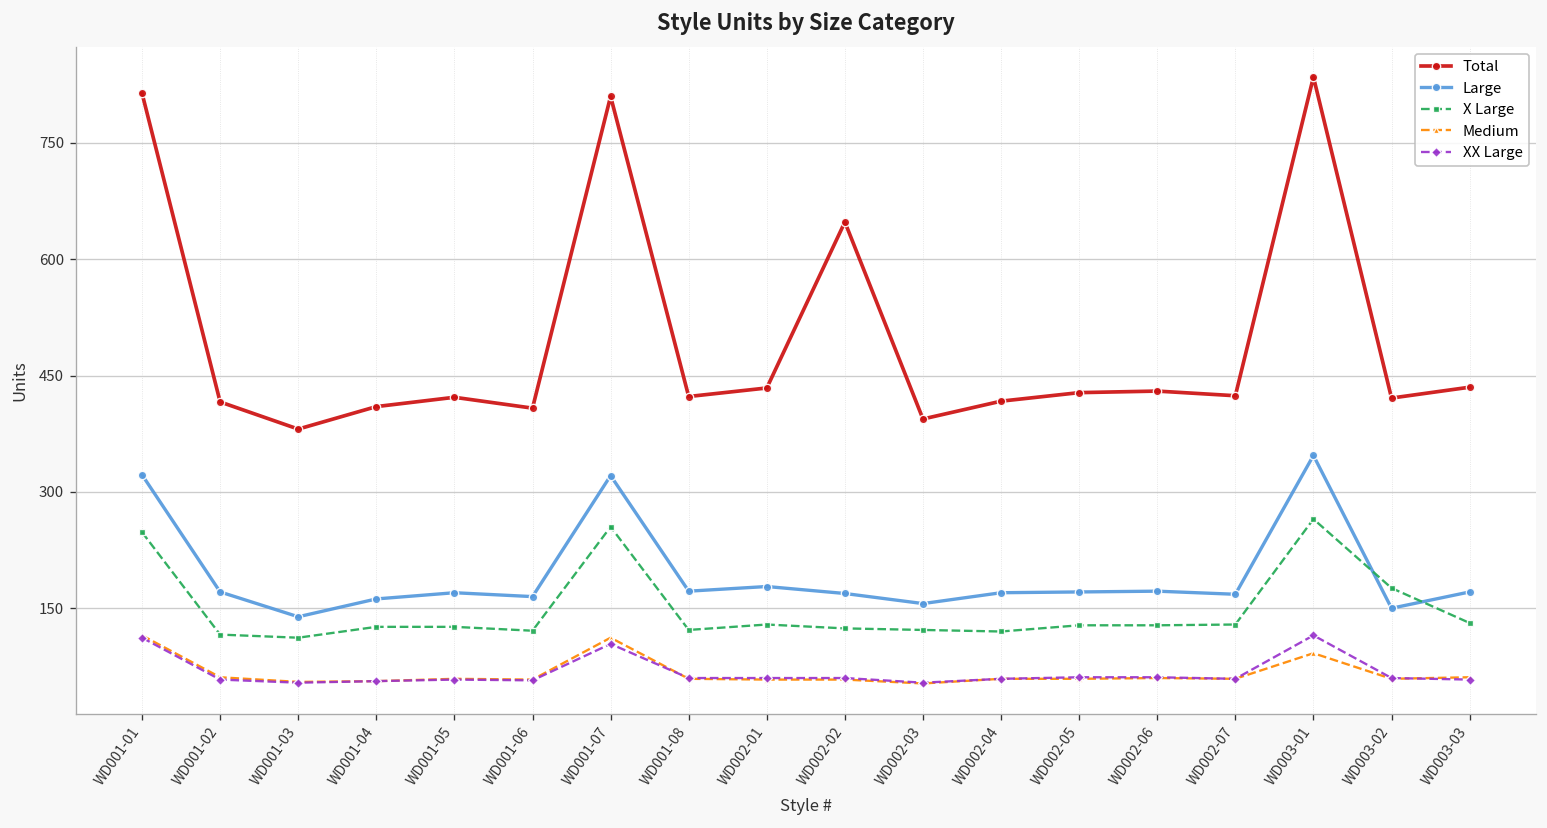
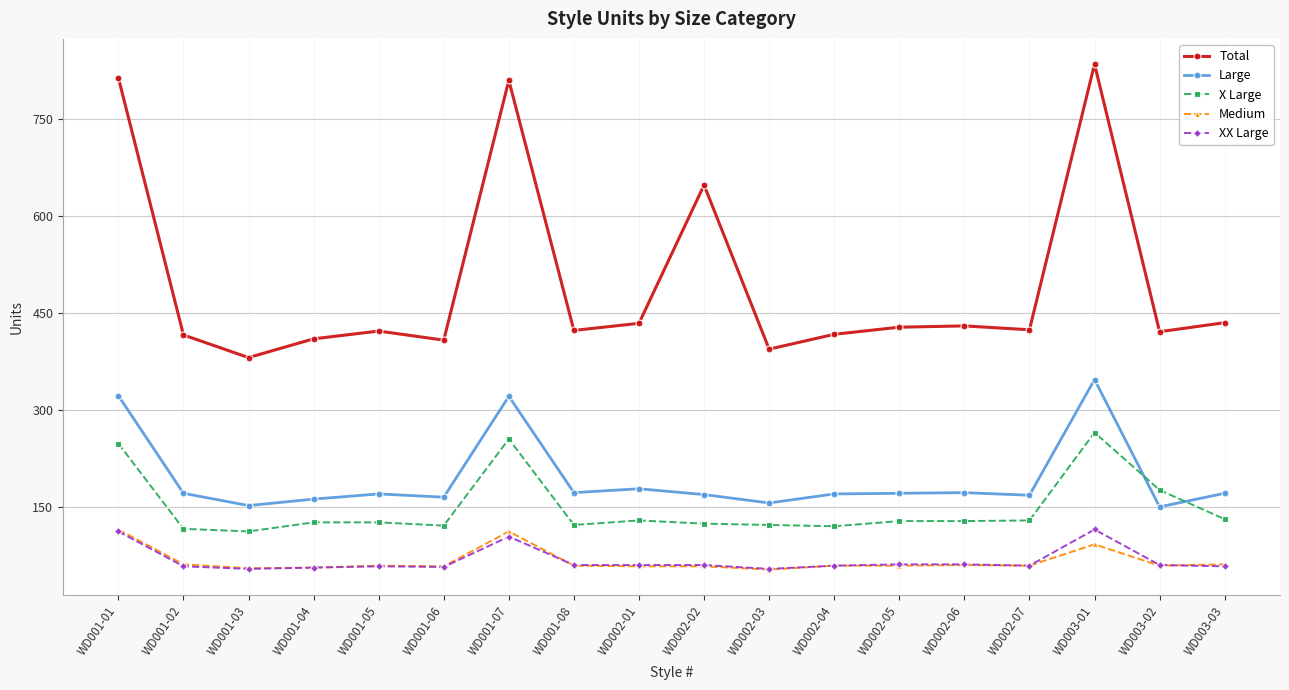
Large, WD001-03: 140 -> 150
